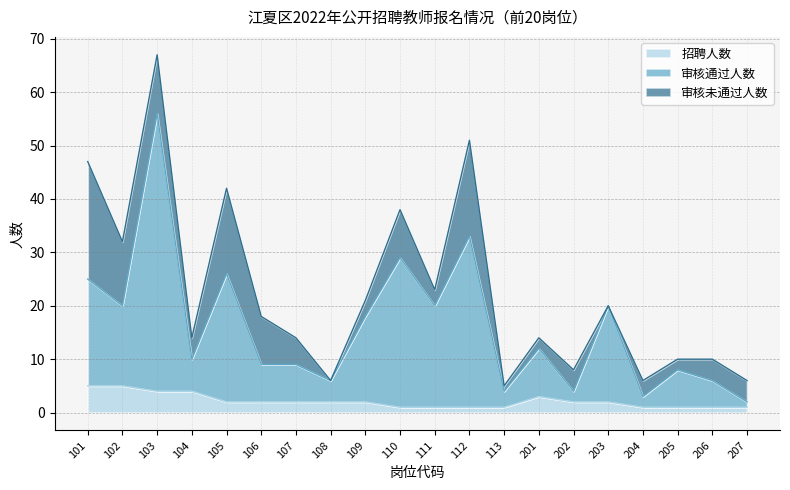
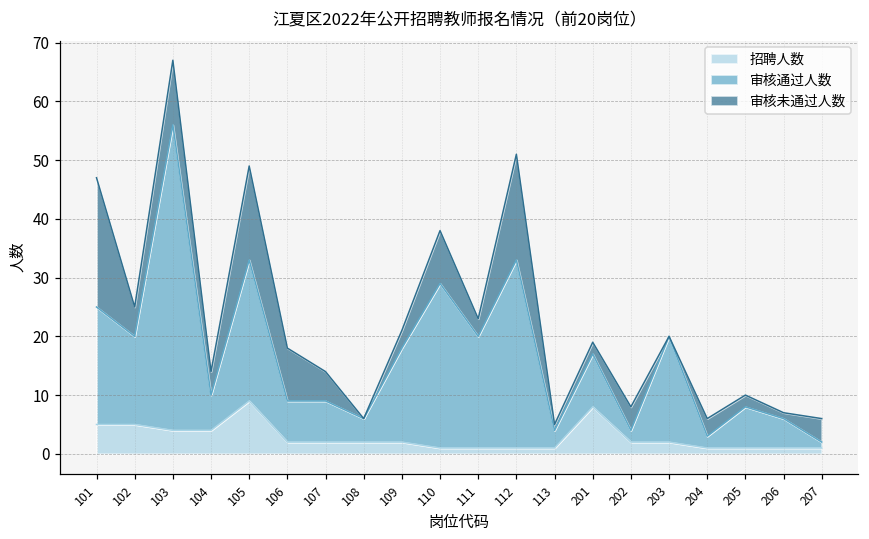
审核未通过人数, 102: 12 -> 5
招聘人数, 105: 2 -> 9
招聘人数, 201: 3 -> 8
审核未通过人数, 206: 4 -> 1
